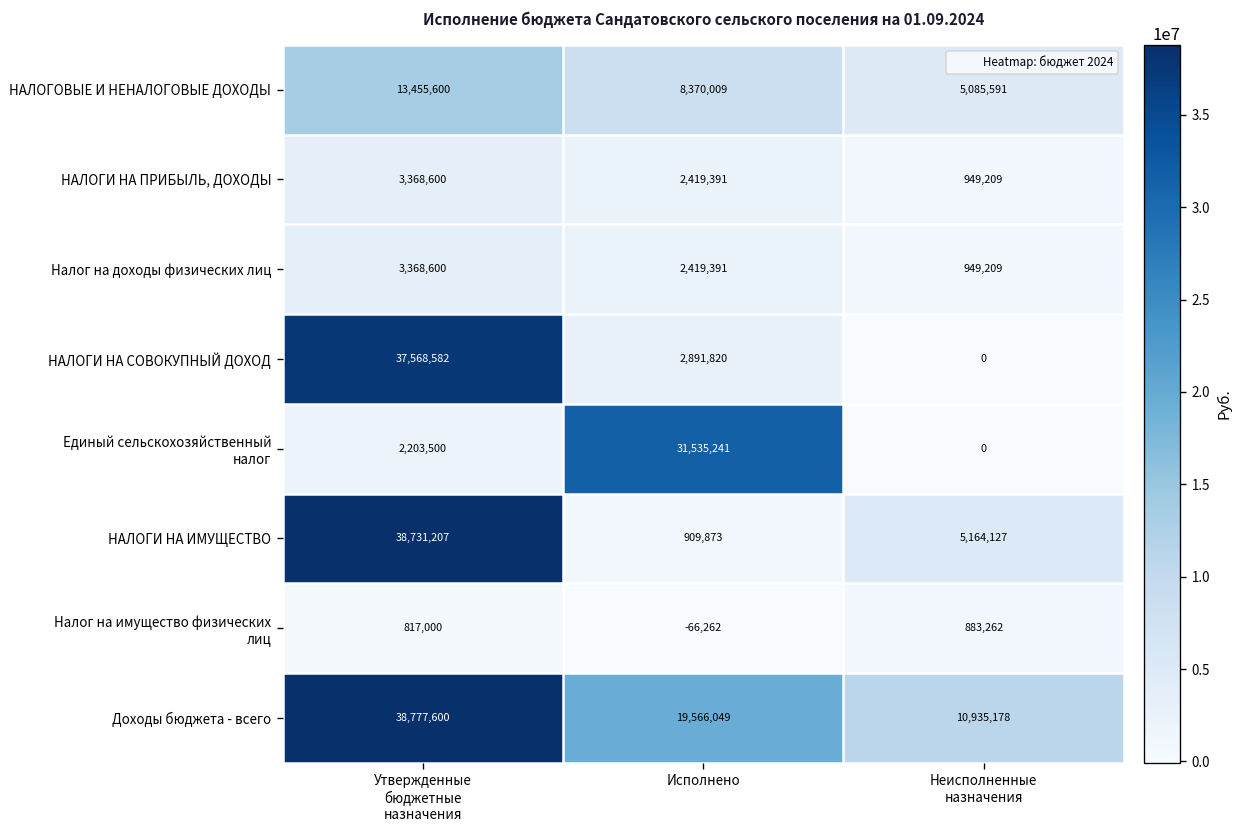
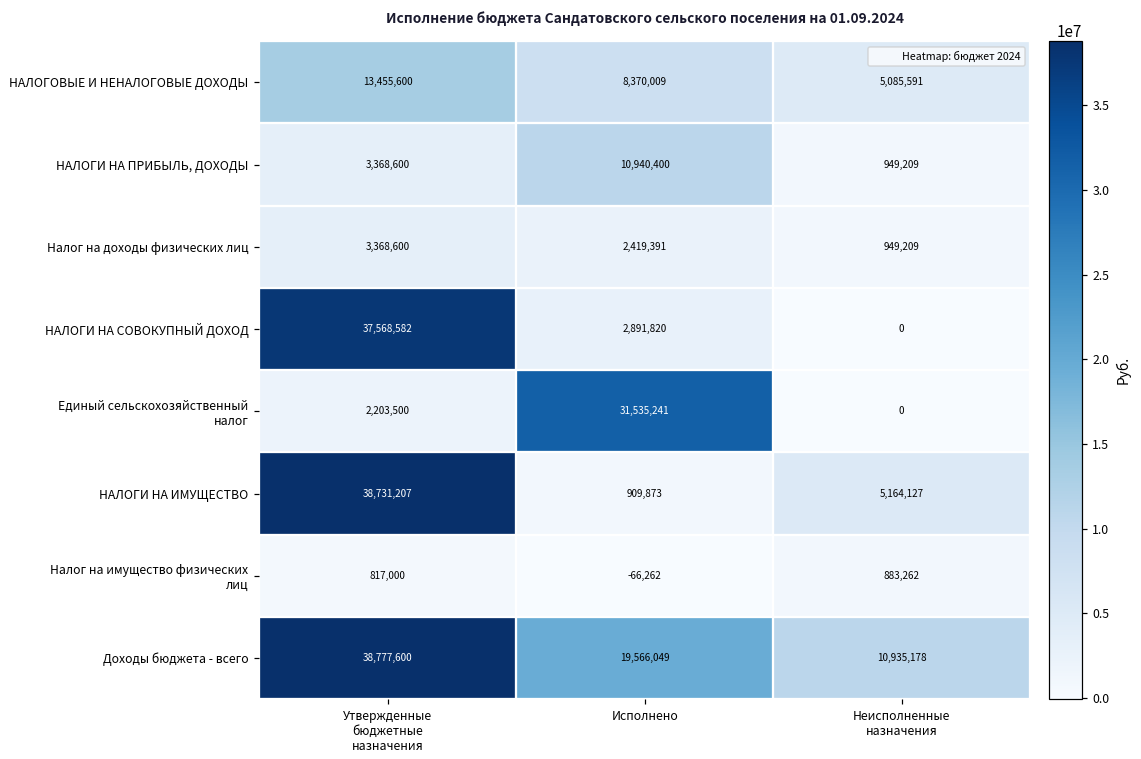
НАЛОГИ НА ПРИБЫЛЬ, ДОХОДЫ, Исполнено: 2,419,391 -> 10,940,400
